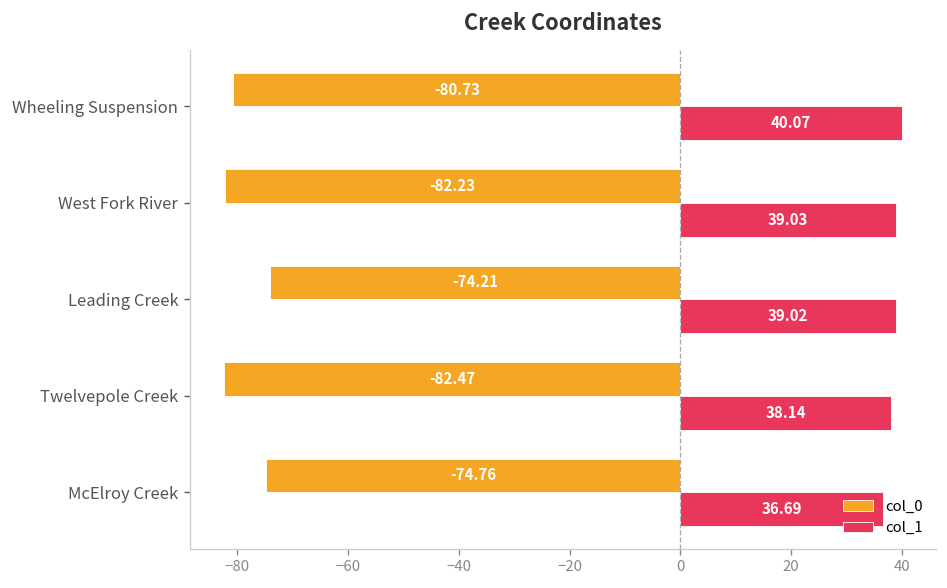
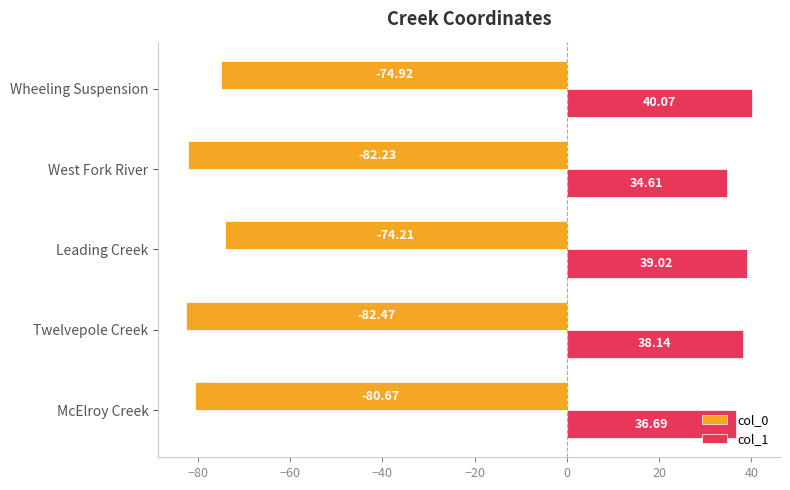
col_0, Wheeling Suspension: -80.73 -> -74.92
col_1, West Fork River: 39.03 -> 34.61
col_0, McElroy Creek: -74.76 -> -80.67
